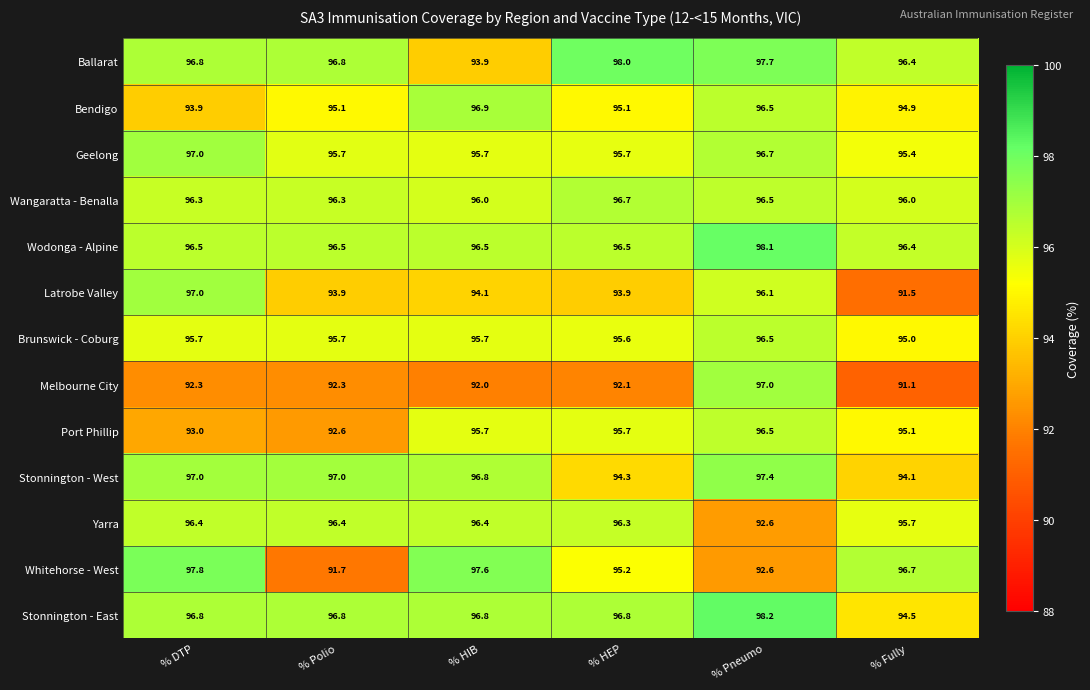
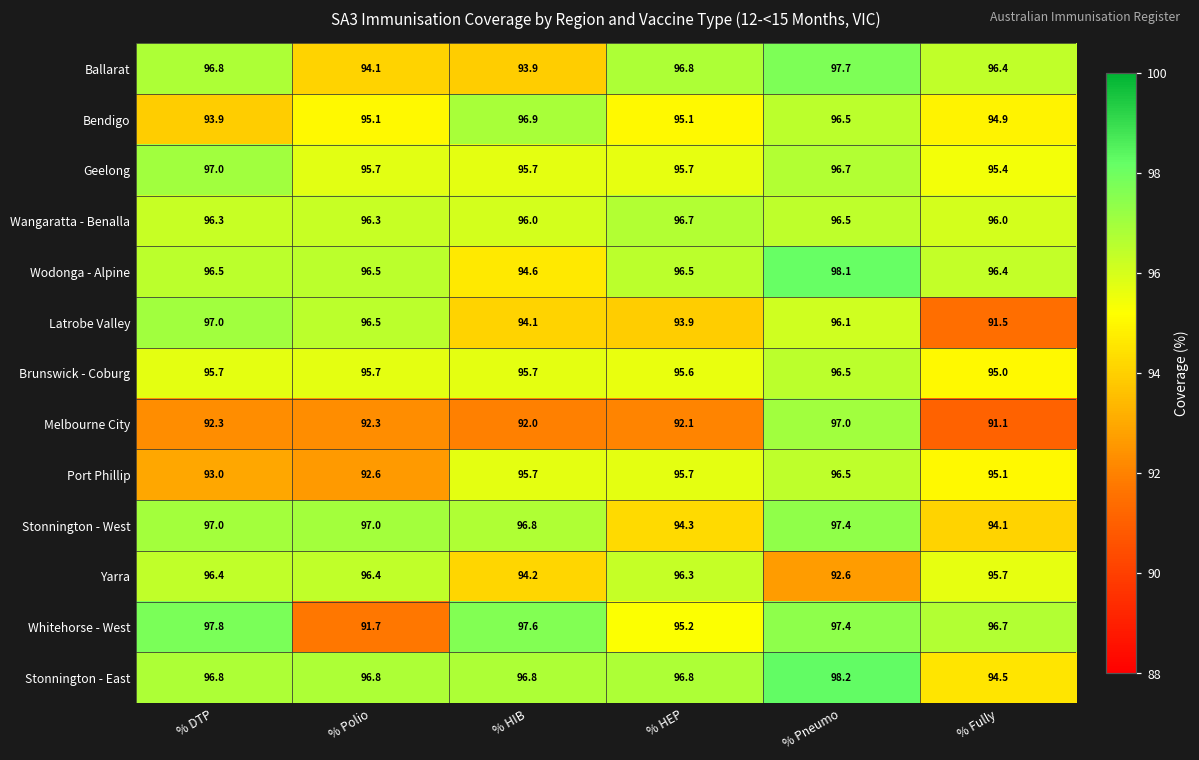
Ballarat, % Polio: 96.8 -> 94.1
Ballarat, % HEP: 98.0 -> 96.8
Wodonga - Alpine, % HIB: 96.5 -> 94.6
Latrobe Valley, % Polio: 93.9 -> 96.5
Yarra, % HIB: 96.4 -> 94.2
Whitehorse - West, % Pneumo: 92.6 -> 97.4
